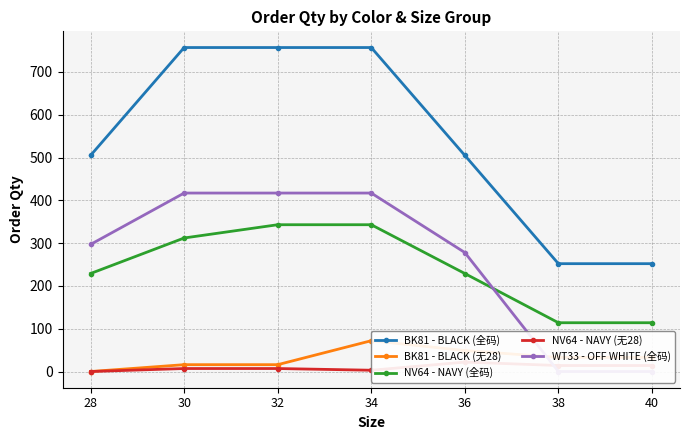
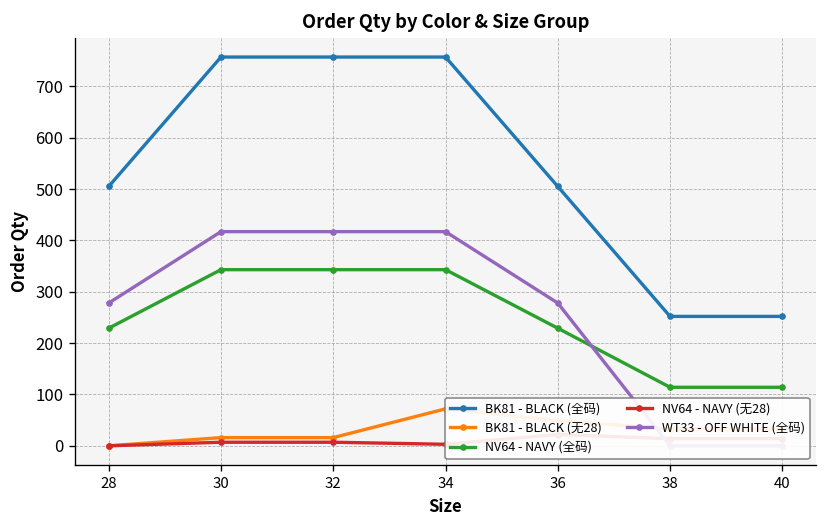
WT33 - OFF WHITE (全码), 28: 300 -> 280
NV64 - NAVY (全码), 30: 310 -> 340
